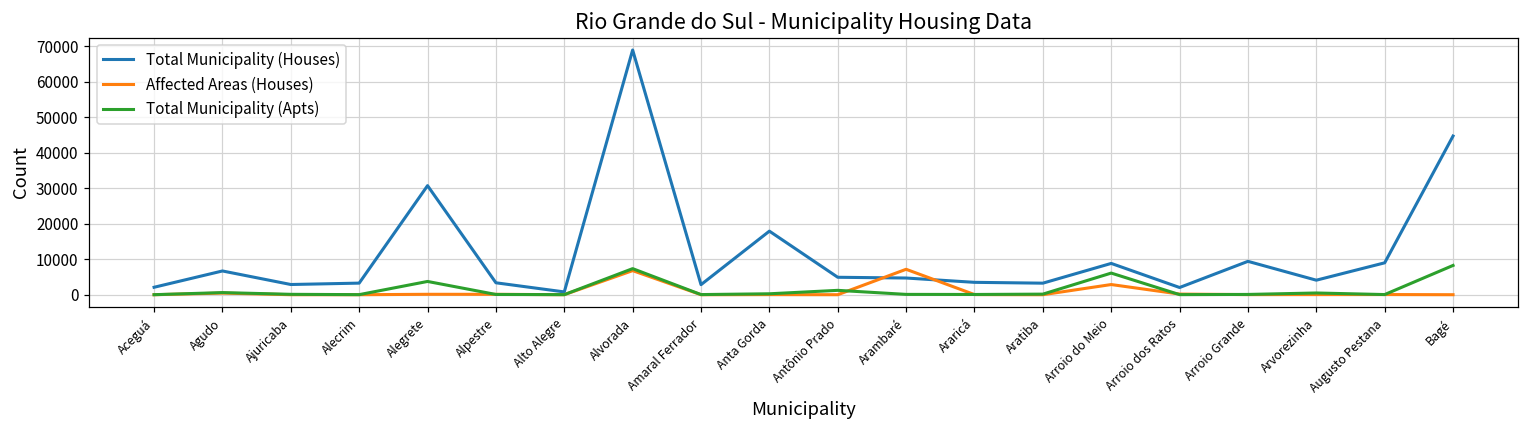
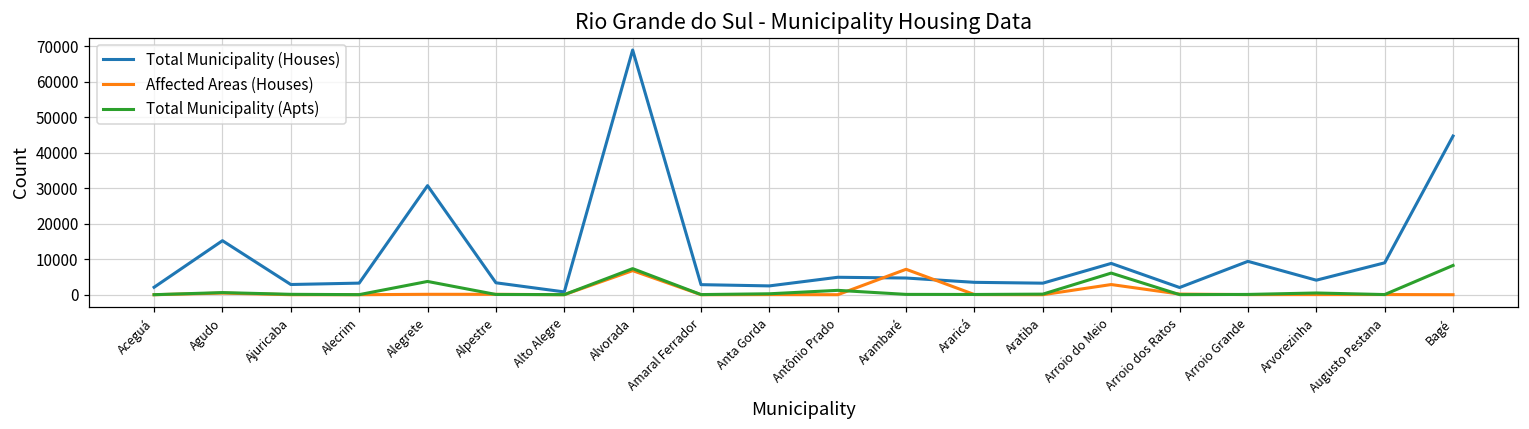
Total Municipality (Houses), Agudo: 7000 -> 15000
Total Municipality (Houses), Anta Gorda: 18000 -> 2000
